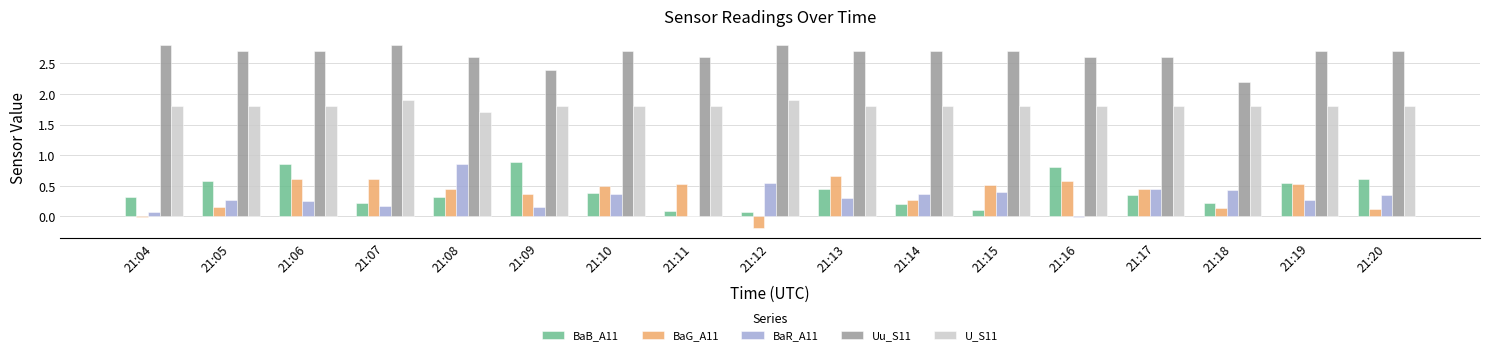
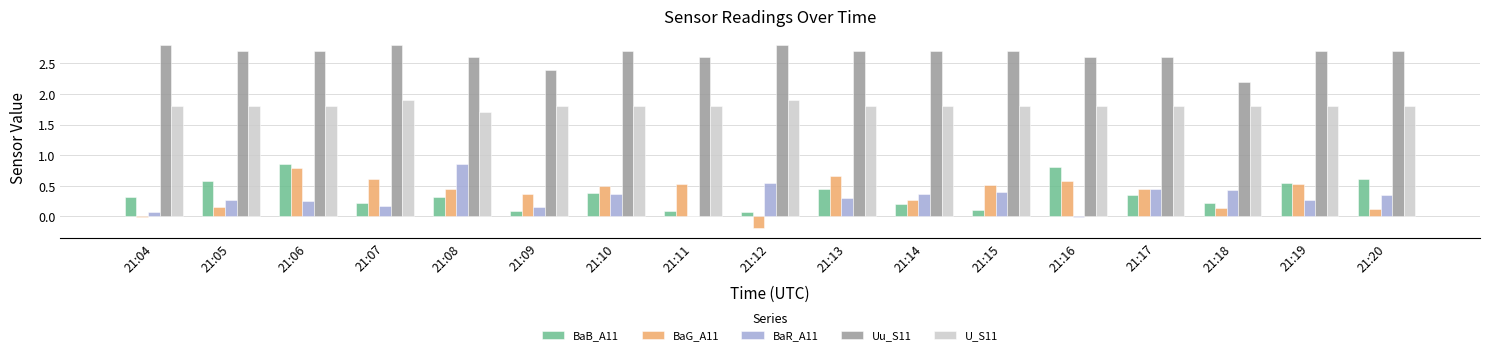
BaG_A11, 21:06: 0.6 -> 0.8
BaB_A11, 21:09: 0.9 -> 0.1
